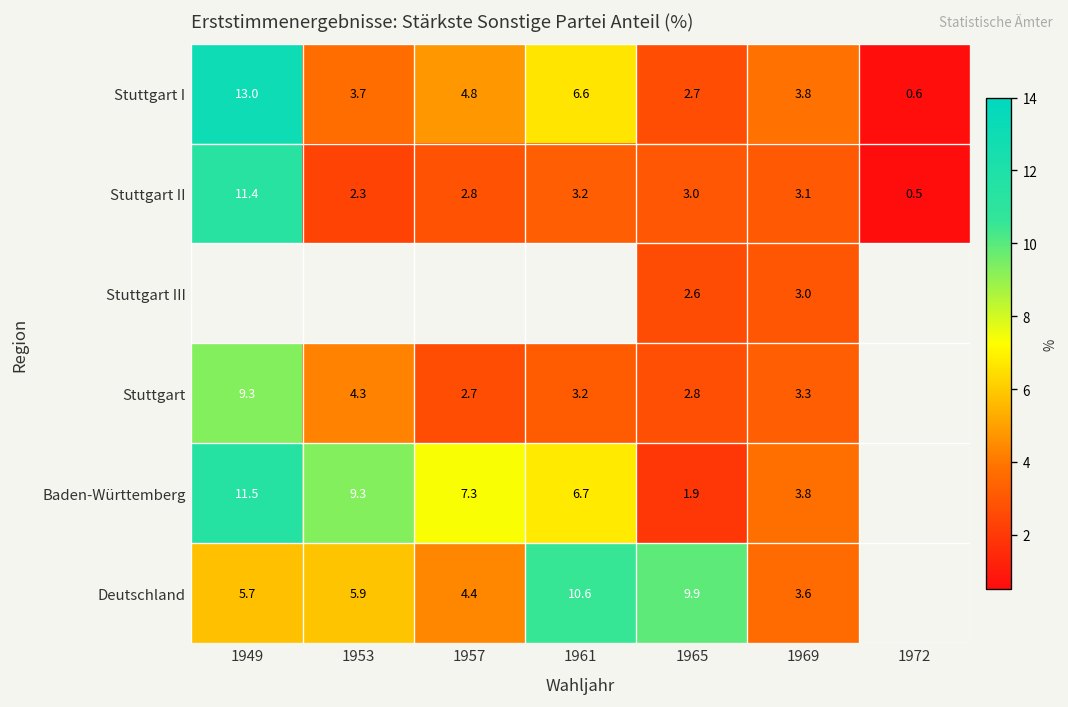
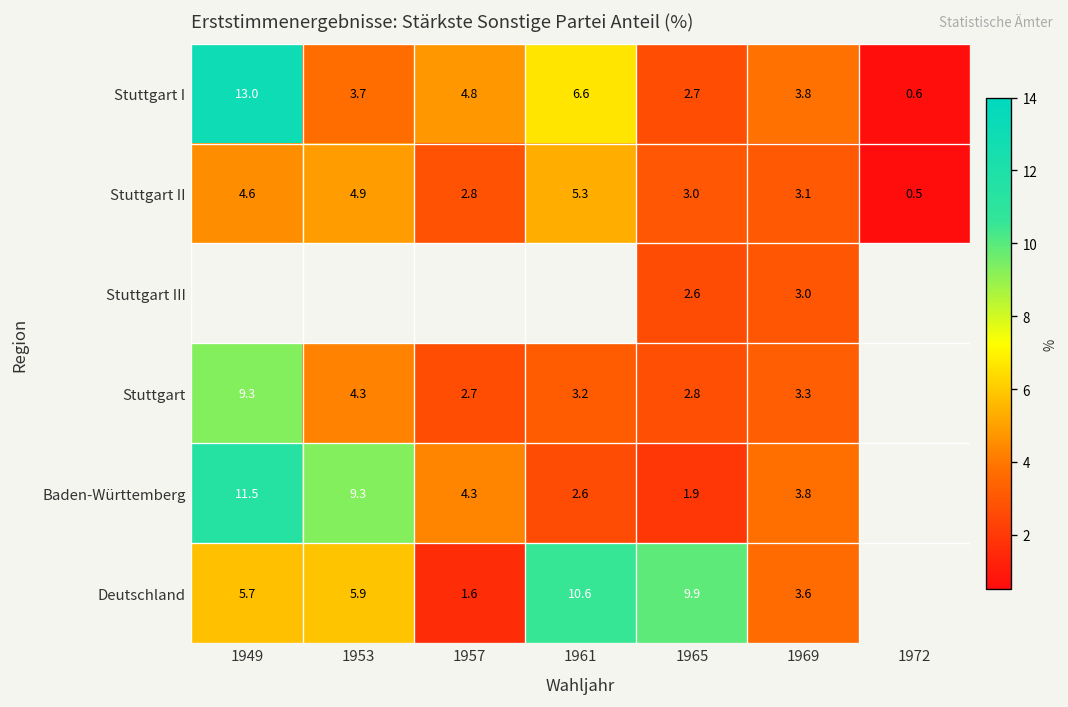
Stuttgart II, 1949: 11.4 -> 4.6
Stuttgart II, 1953: 2.3 -> 4.9
Stuttgart II, 1961: 3.2 -> 5.3
Baden-Württemberg, 1957: 7.3 -> 4.3
Baden-Württemberg, 1961: 6.7 -> 2.6
Deutschland, 1957: 4.4 -> 1.6
